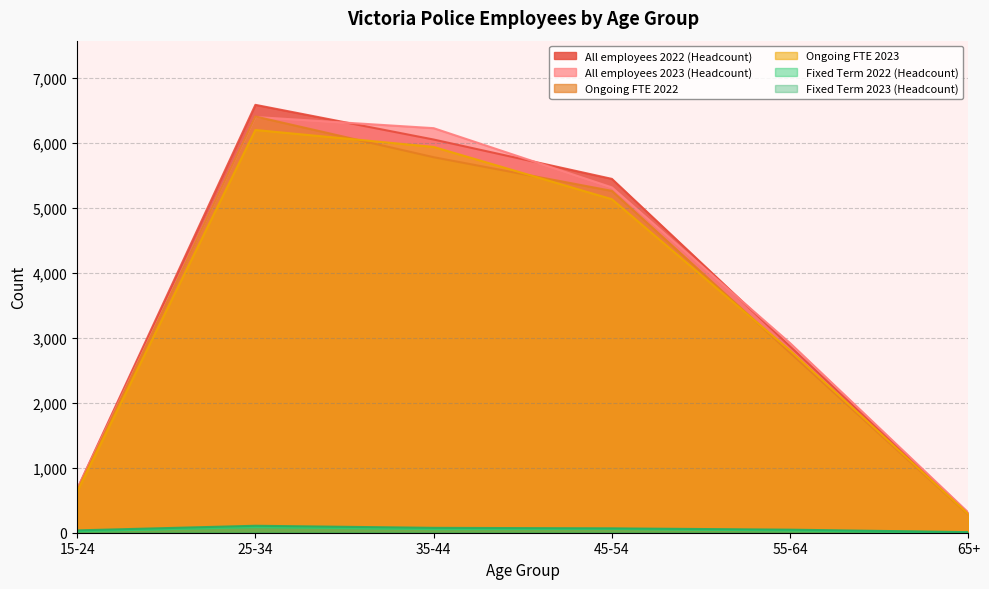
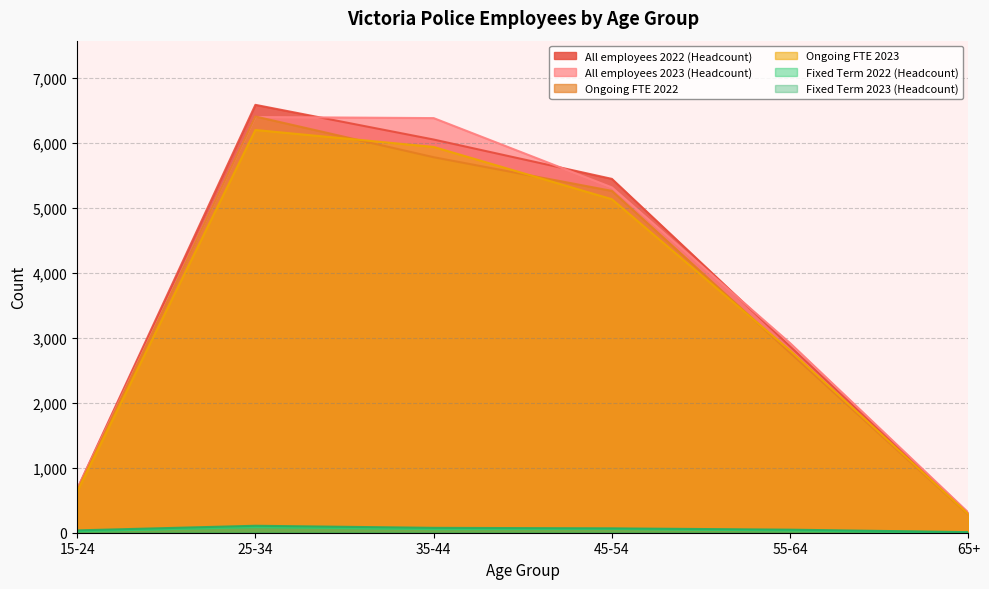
All employees 2023 (Headcount), 35-44: 6,200 -> 6,400
